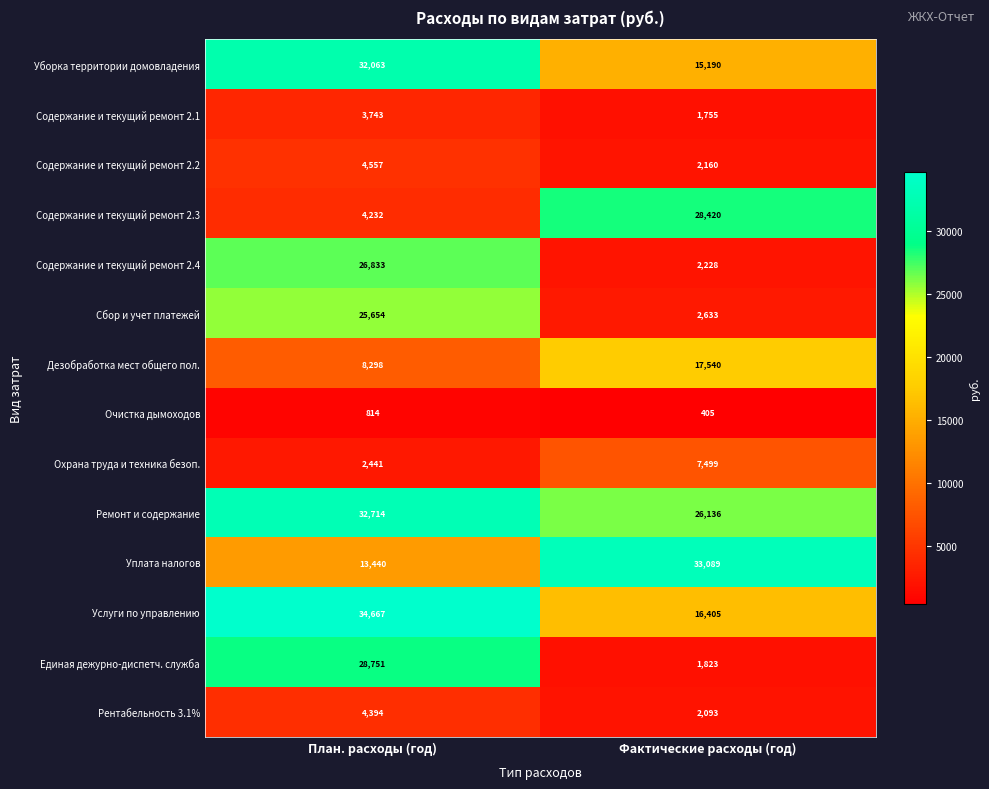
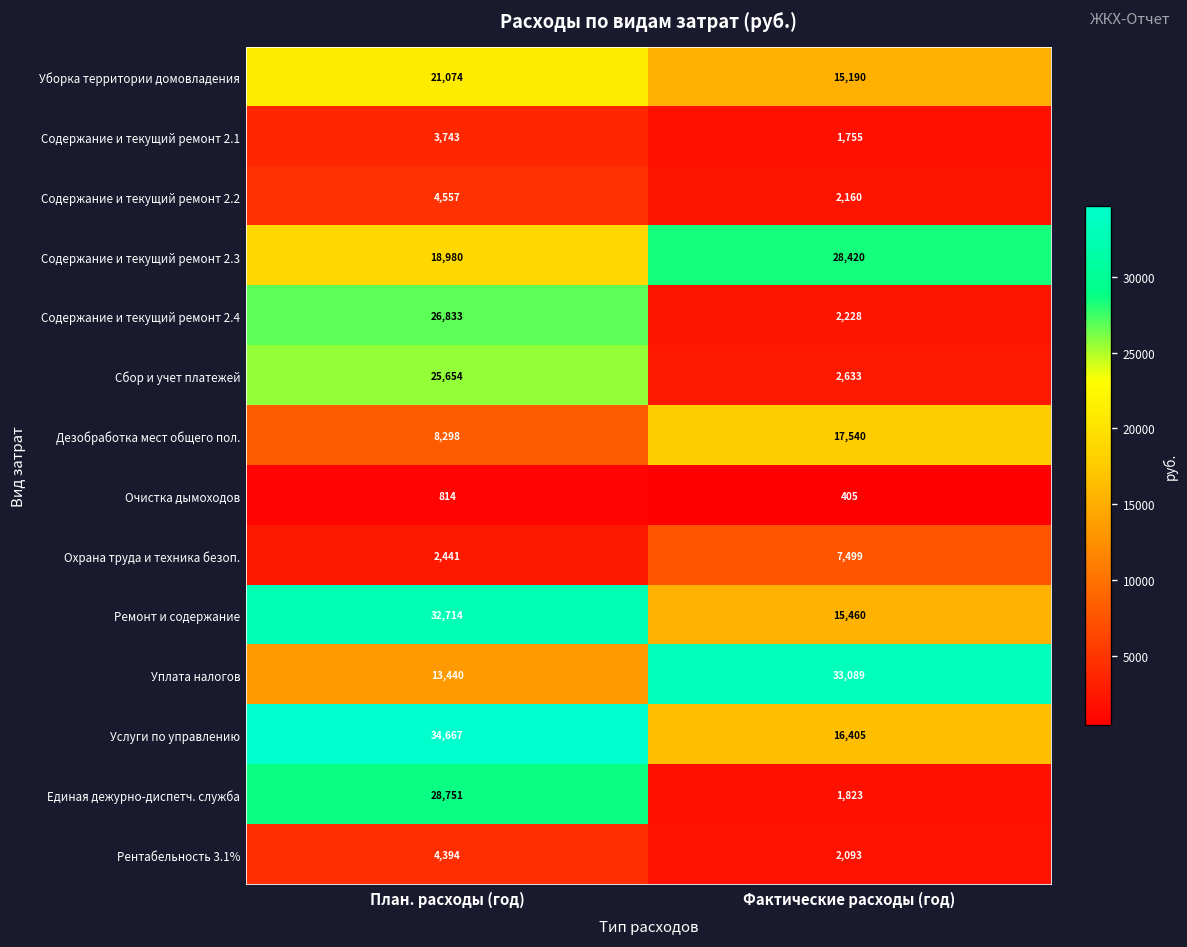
Уборка территории домовладения, План. расходы (год): 32,063 -> 21,074
Содержание и текущий ремонт 2.3, План. расходы (год): 4,232 -> 18,980
Ремонт и содержание, Фактические расходы (год): 26,136 -> 15,460
